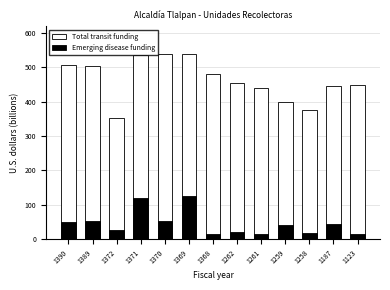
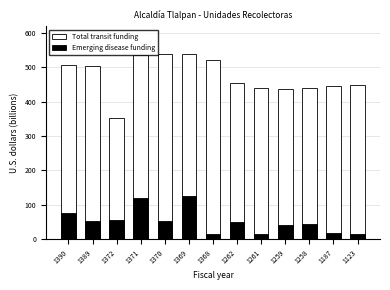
Emerging disease funding, 1390: 50 -> 80
Emerging disease funding, 1372: 30 -> 60
Total transit funding, 1368: 480 -> 520
Emerging disease funding, 1262: 20 -> 50
Total transit funding, 1259: 400 -> 440
Total transit funding, 1258: 380 -> 440
Emerging disease funding, 1258: 20 -> 40
Emerging disease funding, 1187: 50 -> 20
